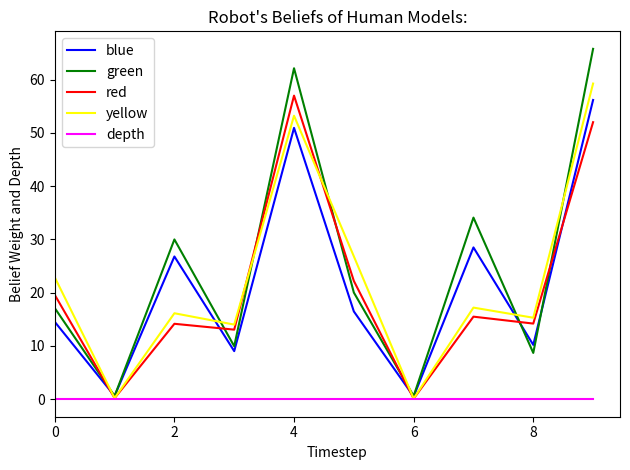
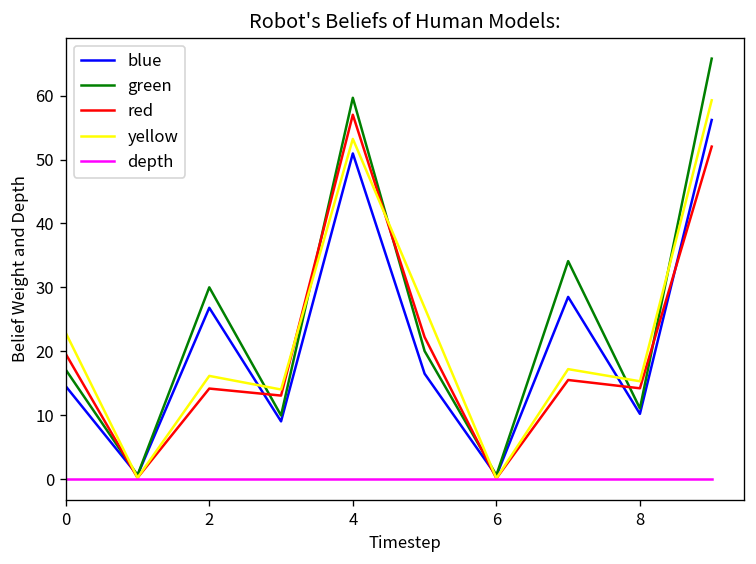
green, 4: 62 -> 60
green, 8: 9 -> 11
